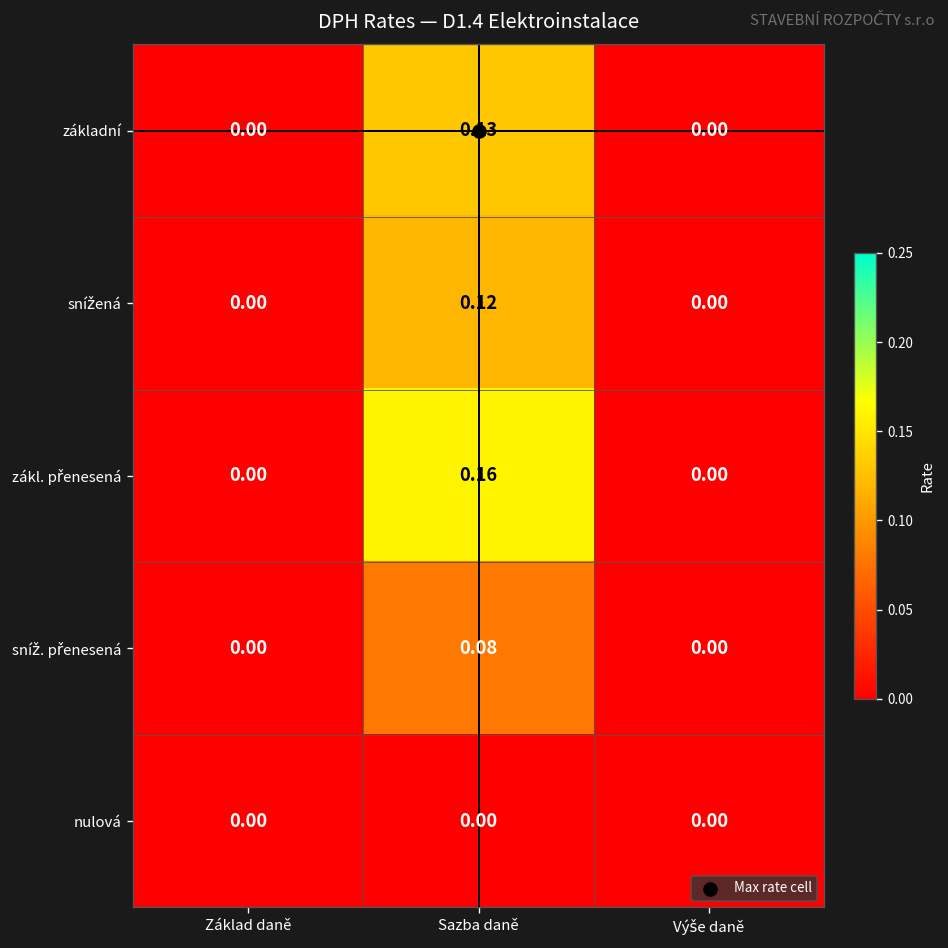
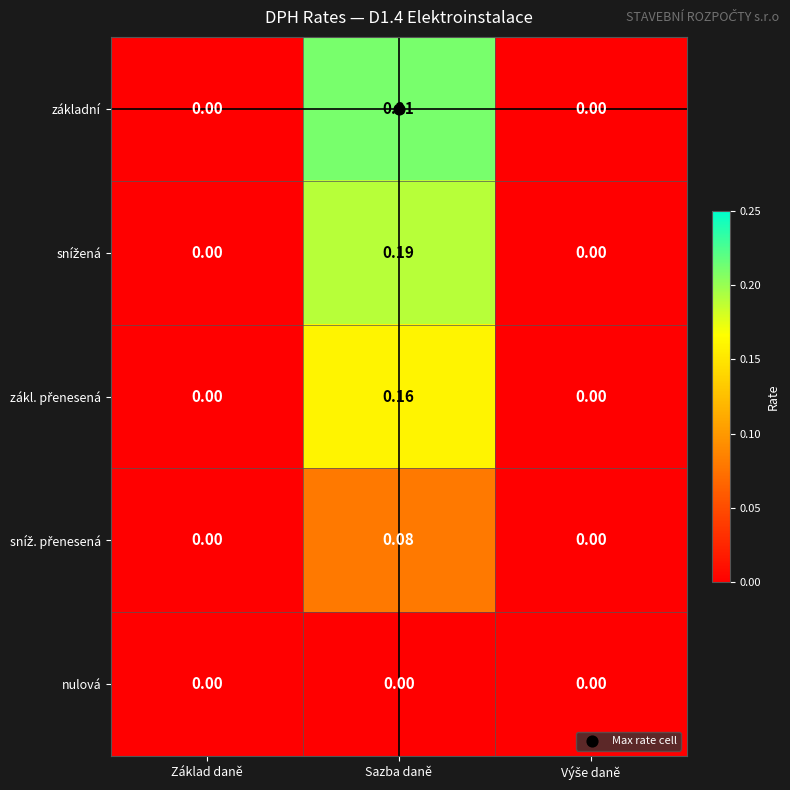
základní, Sazba daně: 0.13 -> 0.21
snížená, Sazba daně: 0.12 -> 0.19
